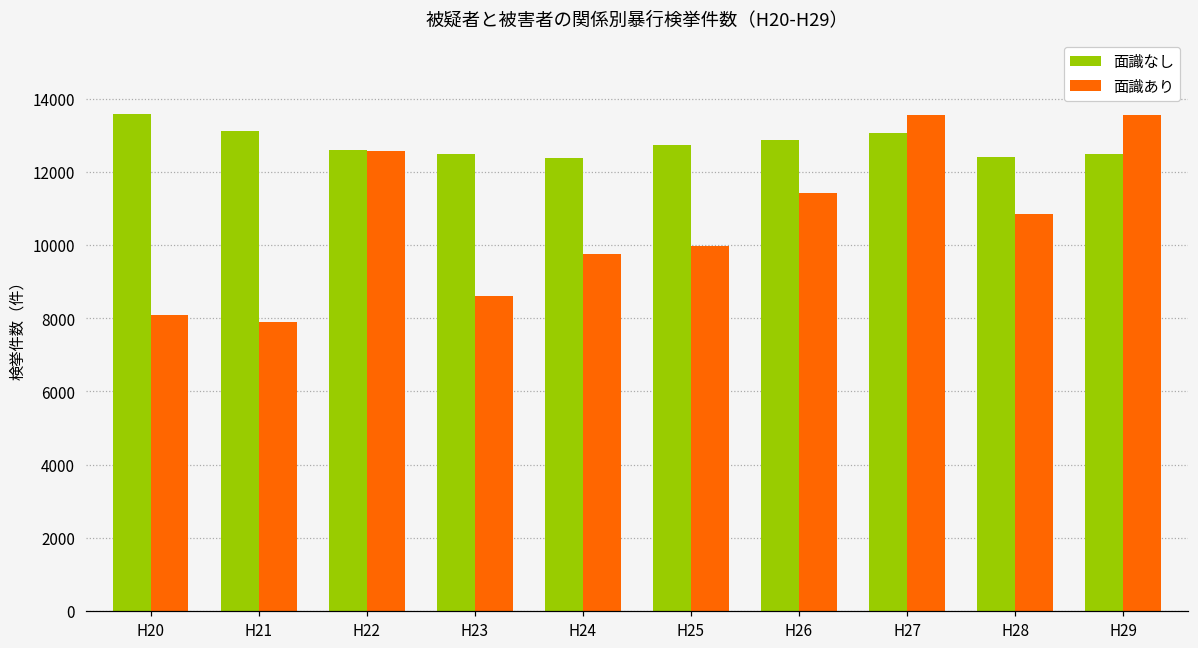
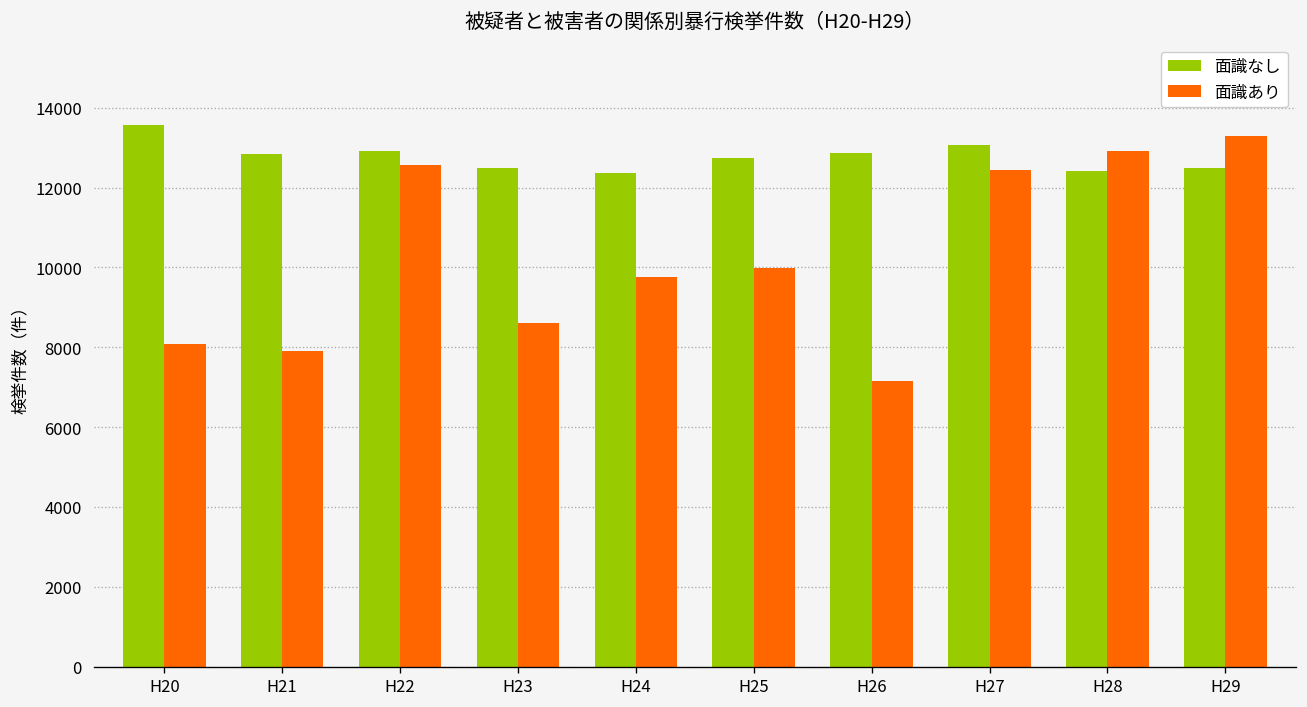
面識なし, H21: 13100 -> 12900
面識なし, H22: 12600 -> 12900
面識あり, H26: 11400 -> 7100
面識あり, H27: 13500 -> 12400
面識あり, H28: 10900 -> 12900
面識あり, H29: 13500 -> 13300
